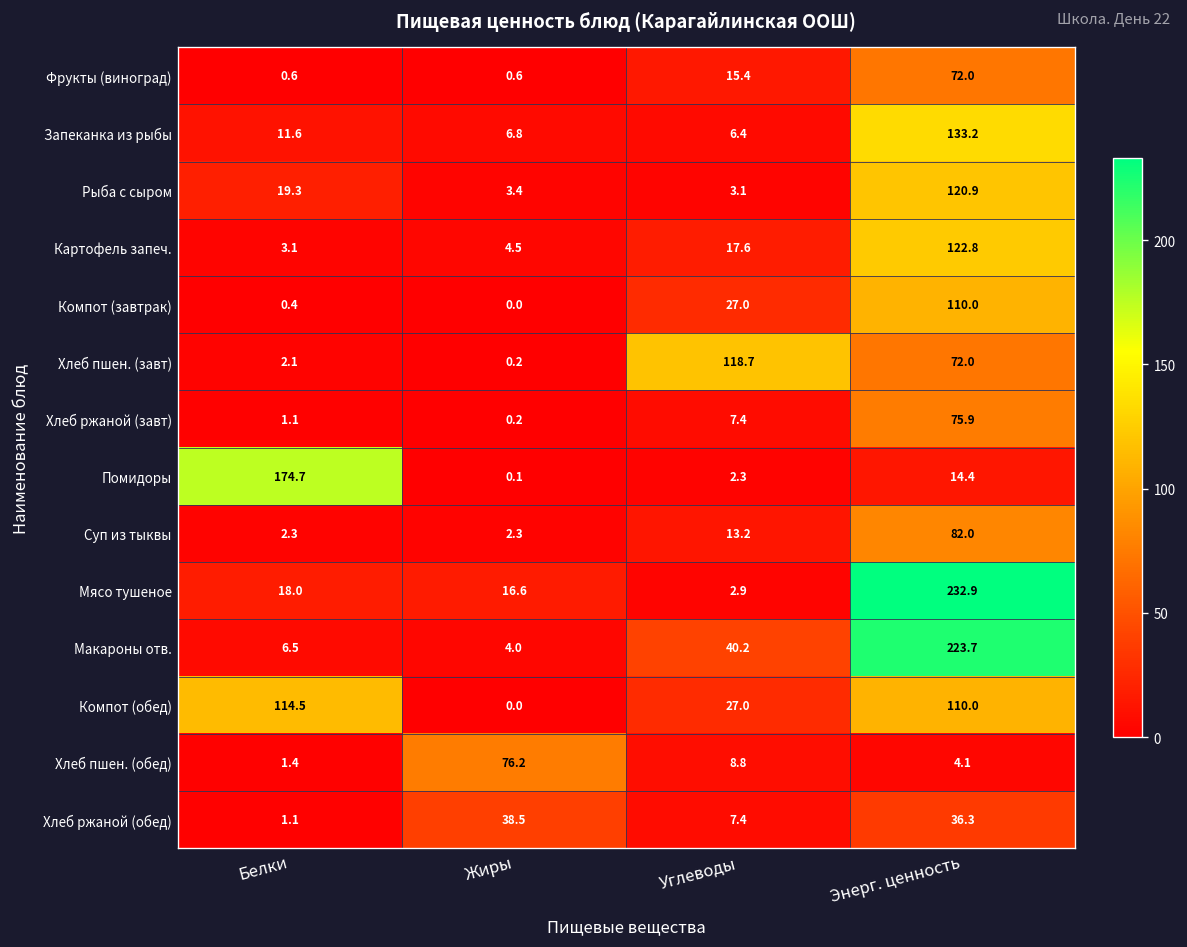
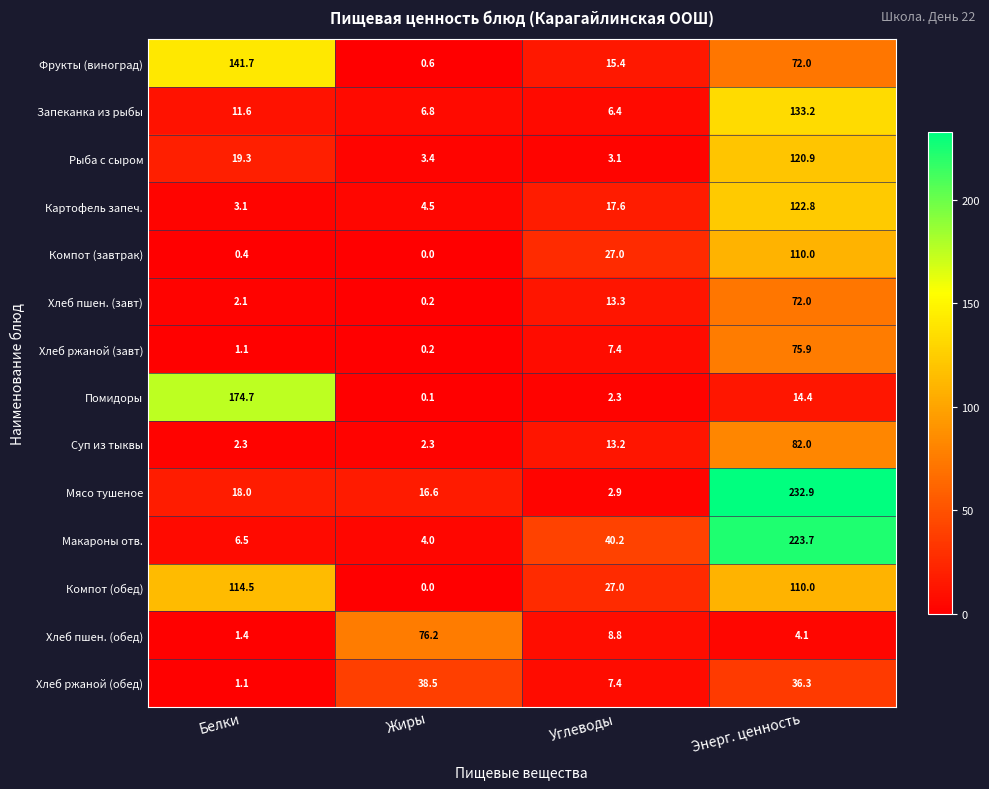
Фрукты (виноград), Белки: 0.6 -> 141.7
Хлеб пшен. (завт), Углеводы: 118.7 -> 13.3
